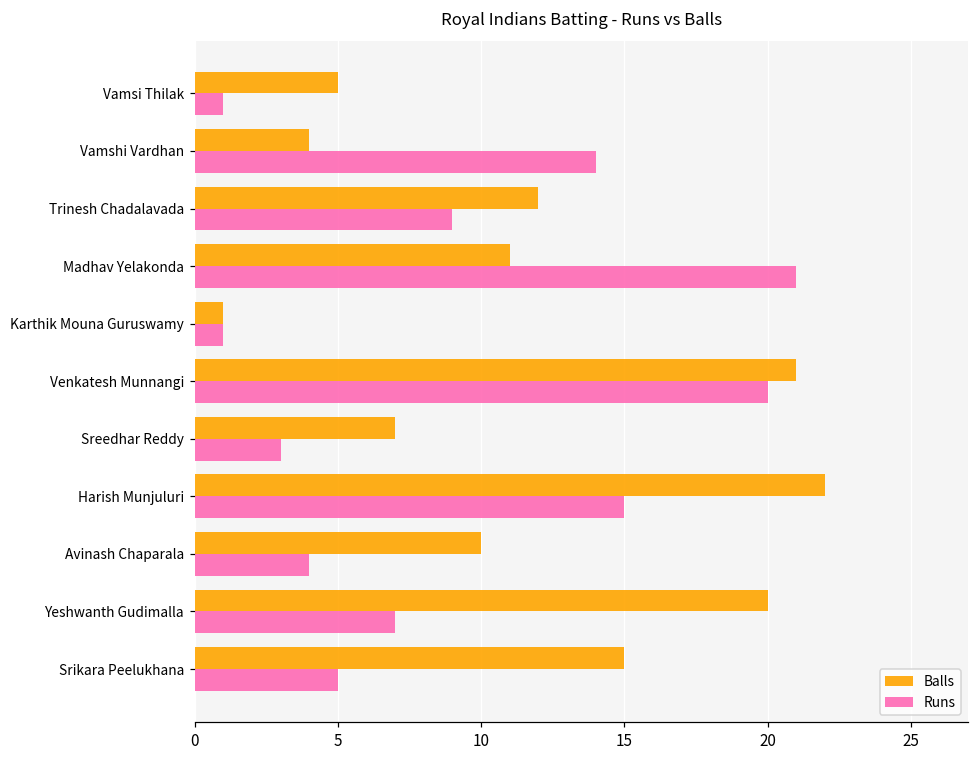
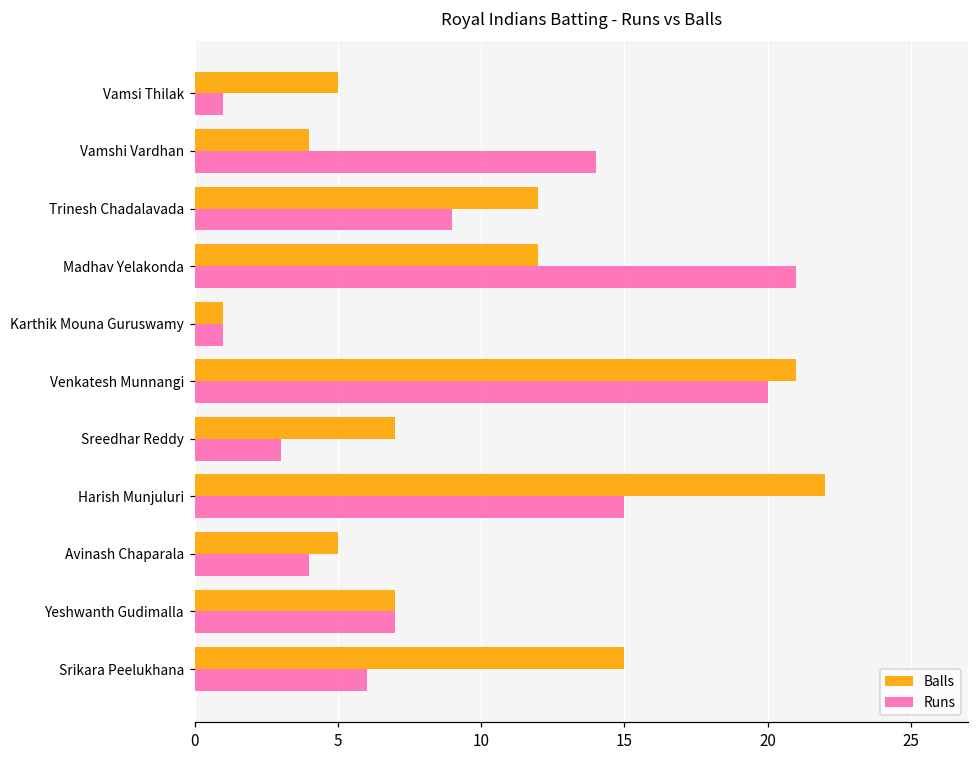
Balls, Madhav Yelakonda: 11 -> 12
Balls, Avinash Chaparala: 10 -> 5
Balls, Yeshwanth Gudimalla: 20 -> 7
Runs, Srikara Peelukhana: 5 -> 6
